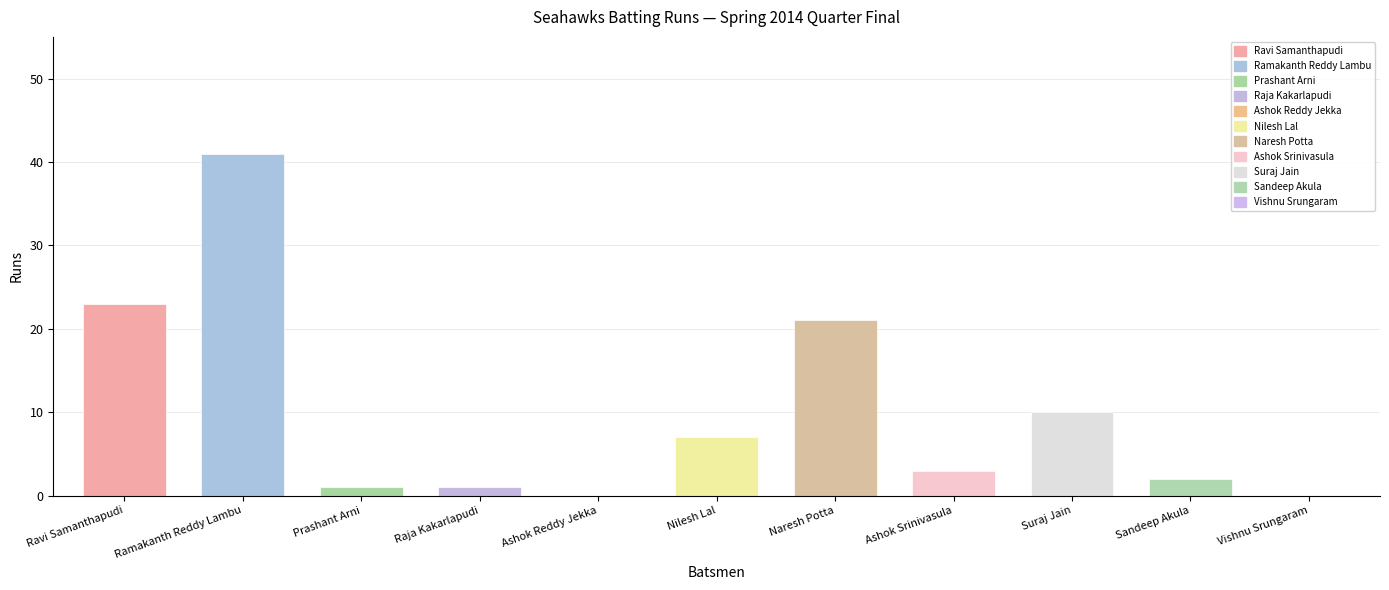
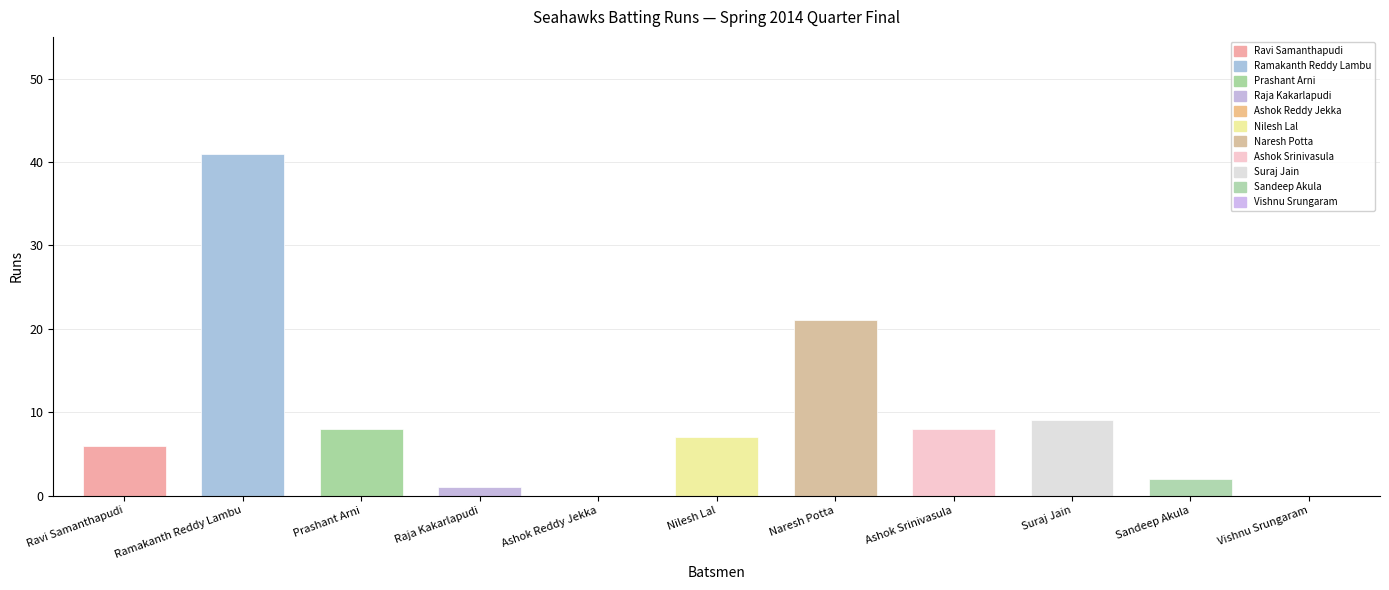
Ravi Samanthapudi: 23 -> 6
Prashant Arni: 1 -> 8
Ashok Srinivasula: 3 -> 8
Suraj Jain: 10 -> 9
